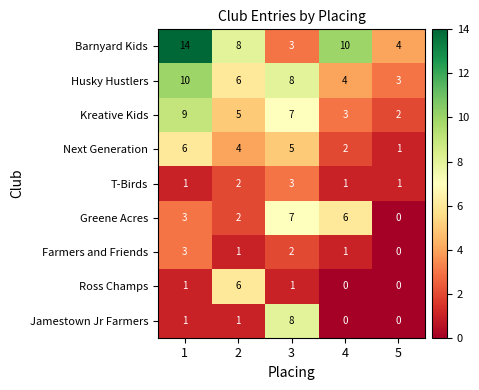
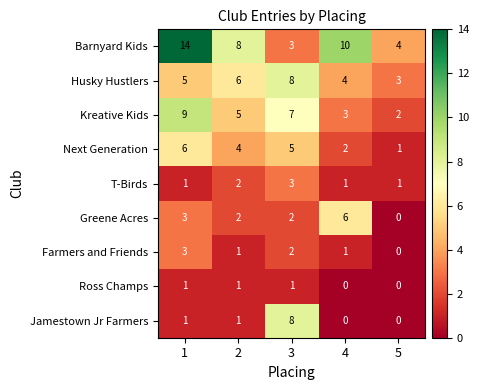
Husky Hustlers, 1: 10 -> 5
Greene Acres, 3: 7 -> 2
Ross Champs, 2: 6 -> 1
